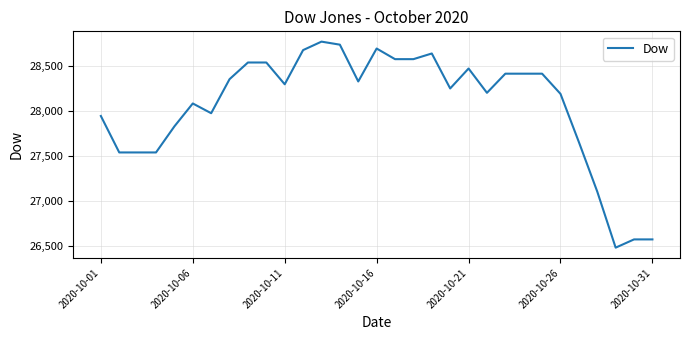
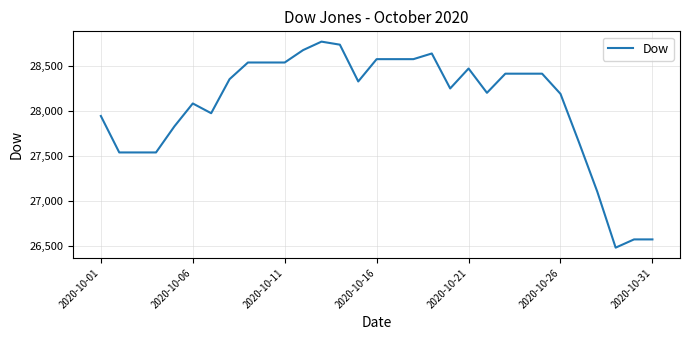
2020-10-11: 28,300 -> 28,500
2020-10-16: 28,700 -> 28,600
